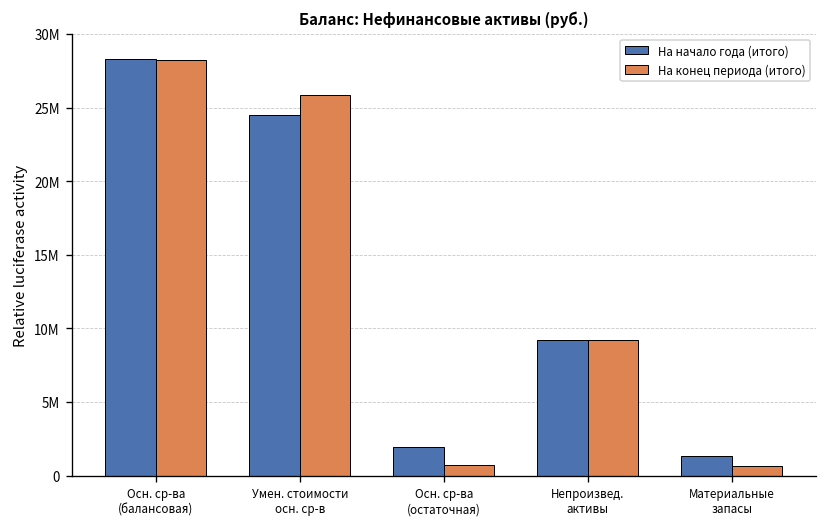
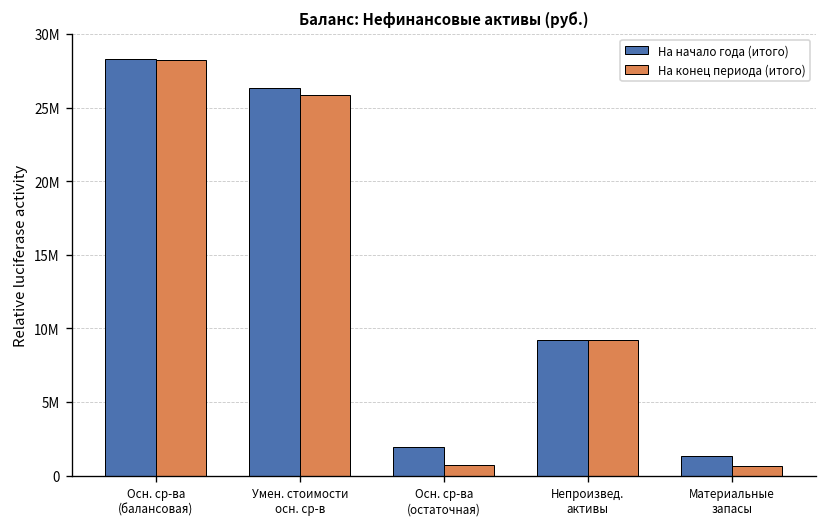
На начало года (итого), Умен. стоимости осн. ср-в: 24500000 -> 26300000
